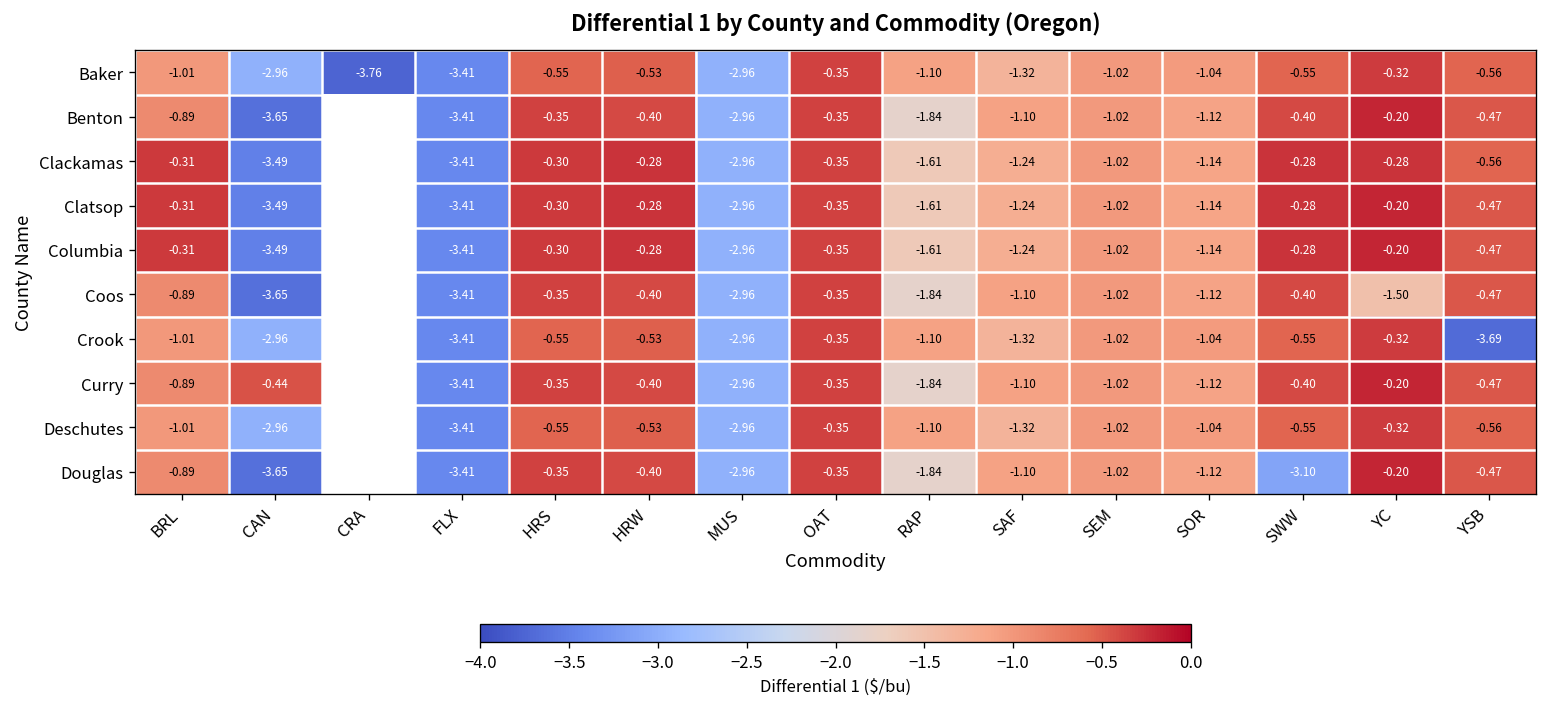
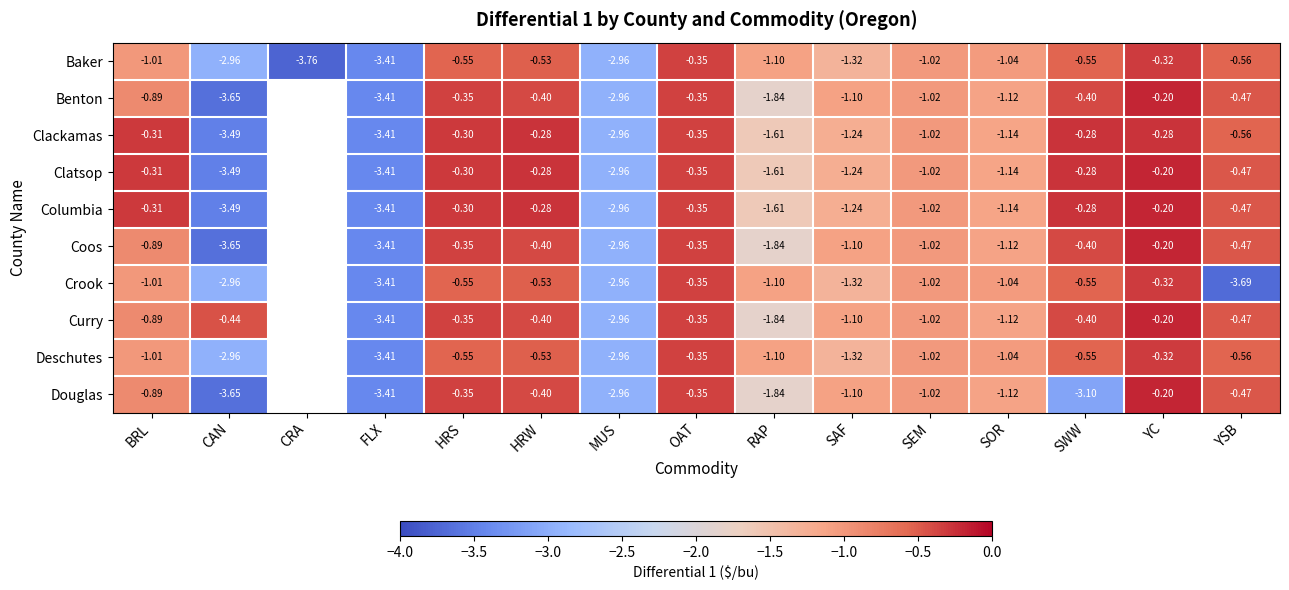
Coos, YC: -1.50 -> -0.20
